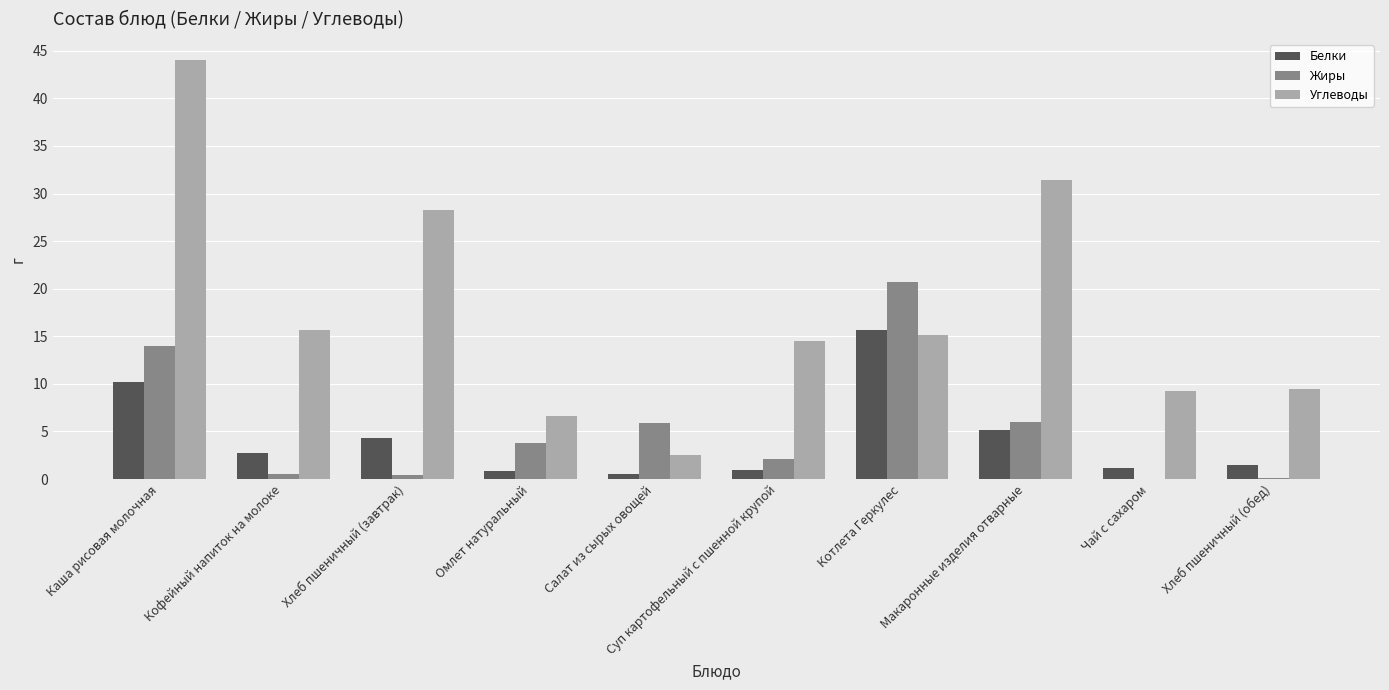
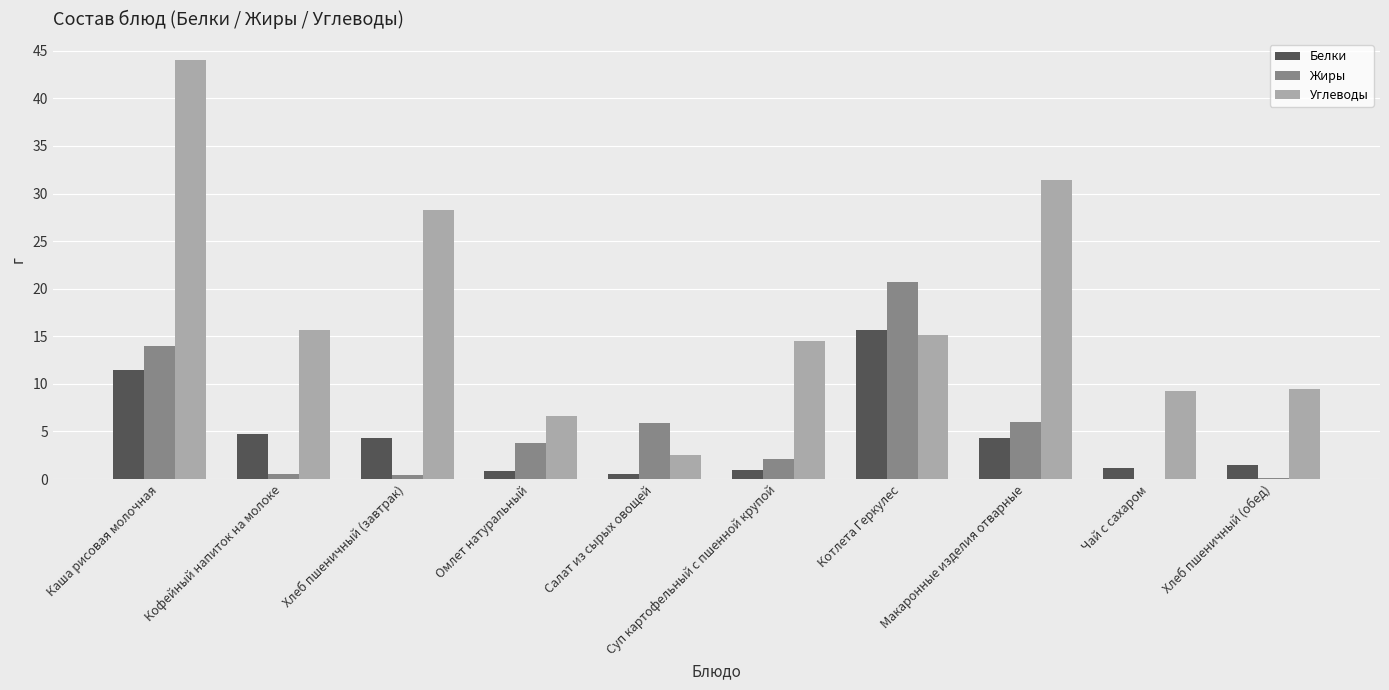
Белки, Каша рисовая молочная: 10 -> 11
Белки, Кофейный напиток на молоке: 3 -> 5
Белки, Макаронные изделия отварные: 5 -> 4
